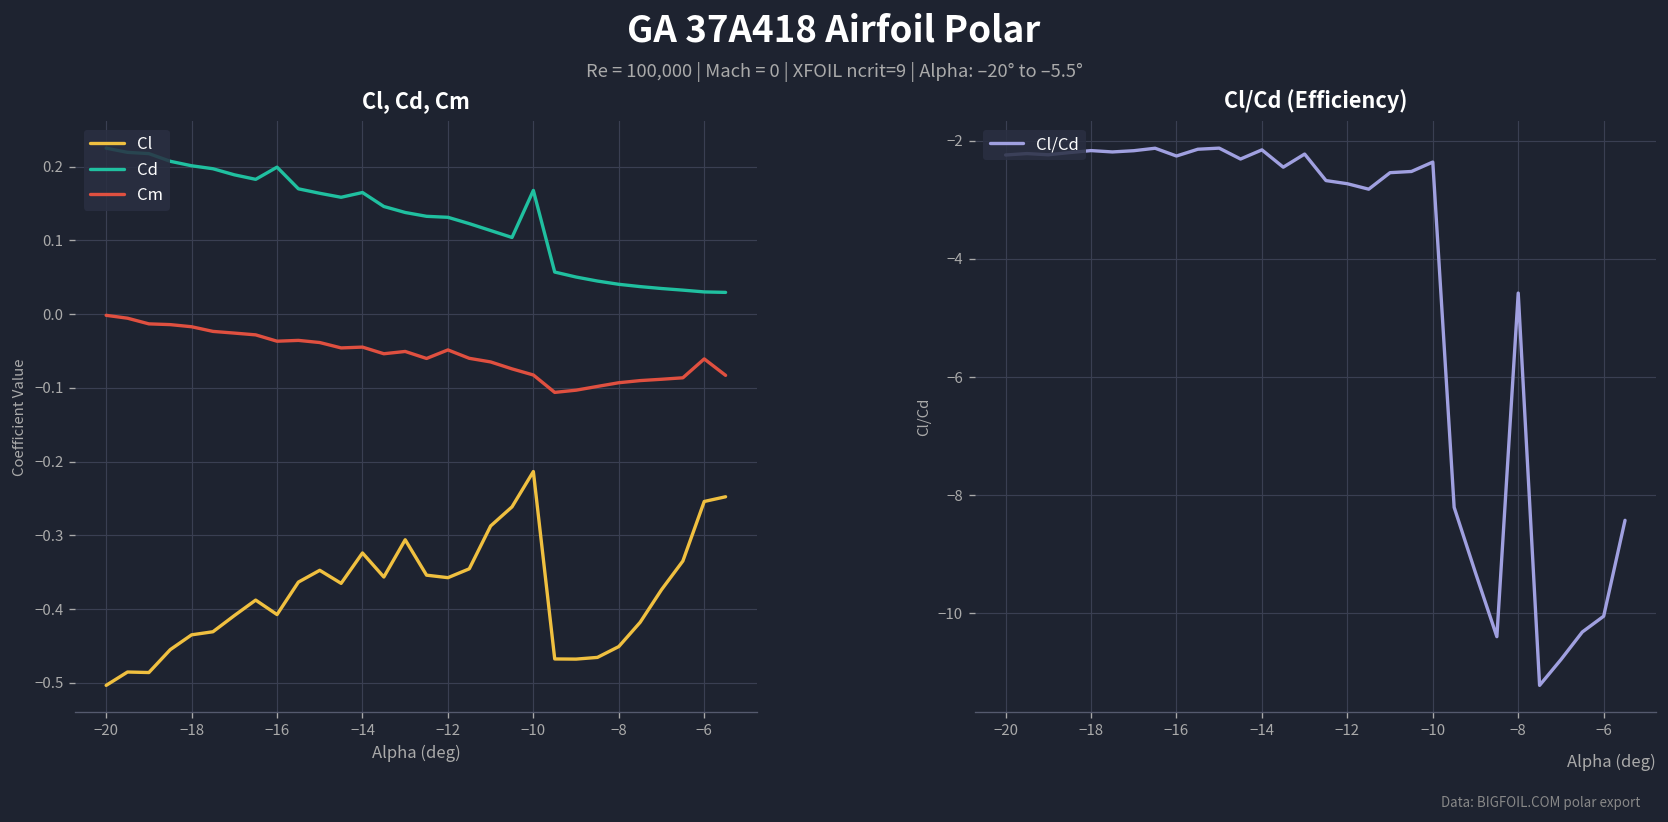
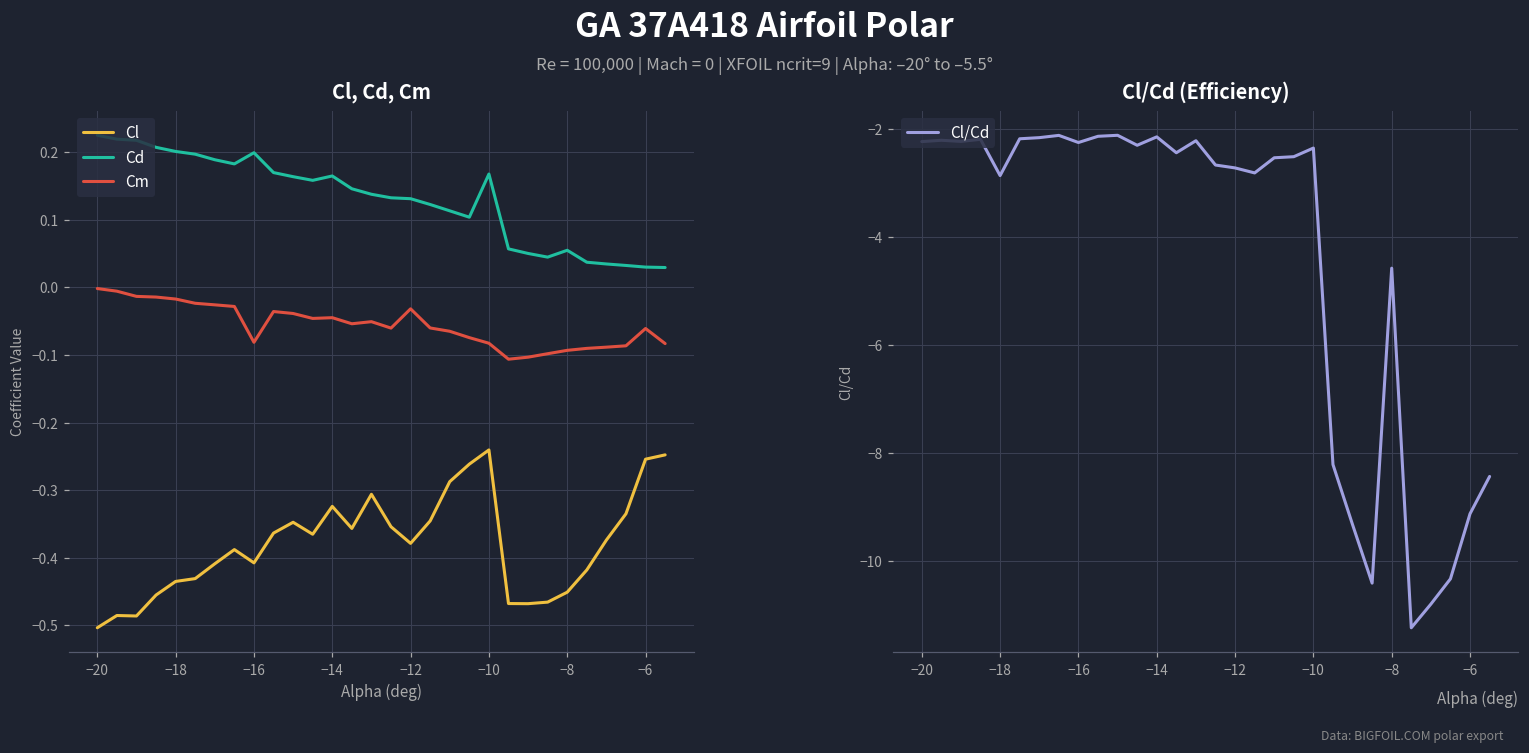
Cl, Cd, Cm, Cm, −16: -0.04 -> -0.08
Cl, Cd, Cm, Cl, −12: -0.36 -> -0.38
Cl, Cd, Cm, Cm, −12: -0.05 -> -0.03
Cl, Cd, Cm, Cl, −10: -0.21 -> -0.24
Cl, Cd, Cm, Cd, −8: 0.04 -> 0.05
Cl/Cd (Efficiency), −18: -2.2 -> -2.9
Cl/Cd (Efficiency), −6: -10.1 -> -9.1
